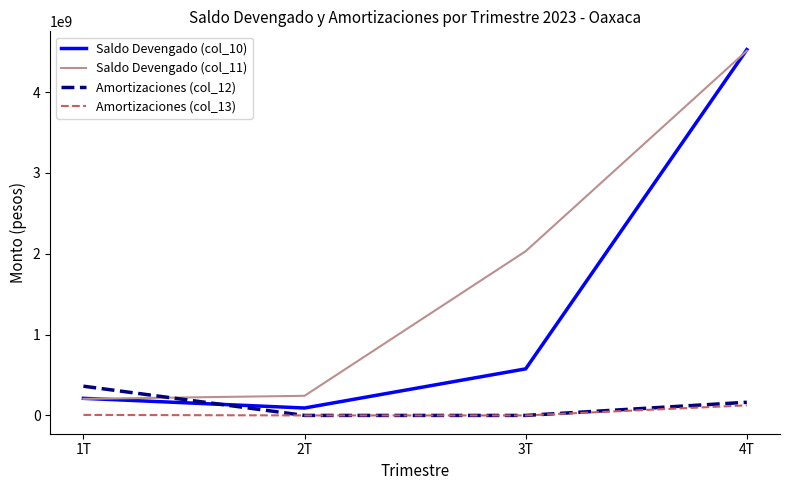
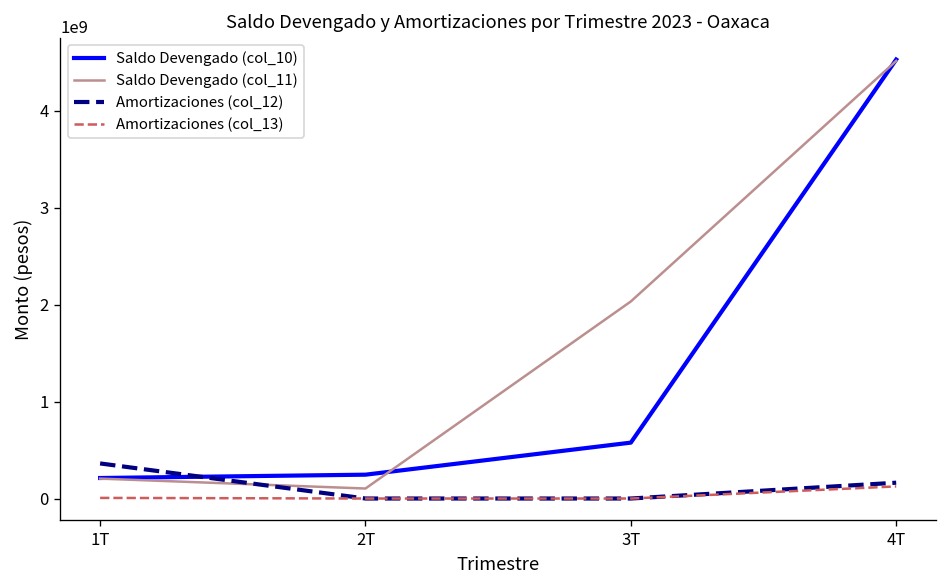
Saldo Devengado (col_10), 2T: 100000000 -> 200000000
Saldo Devengado (col_11), 2T: 200000000 -> 100000000
